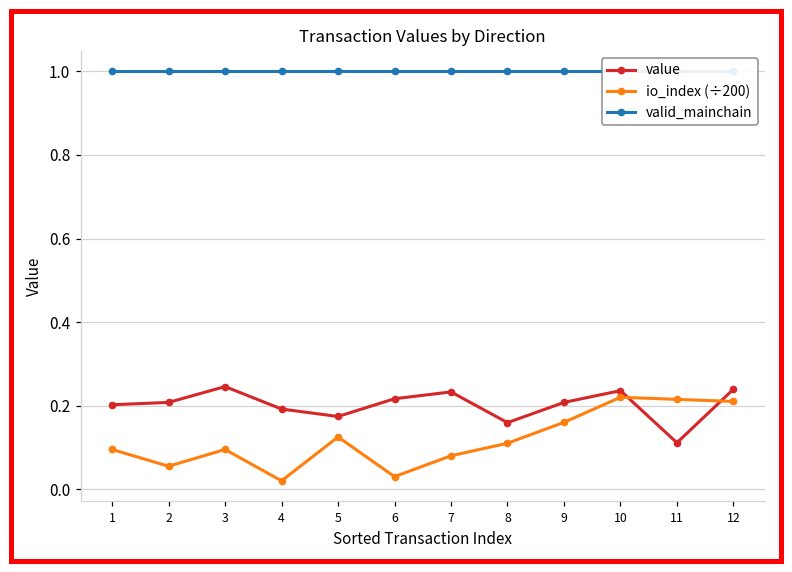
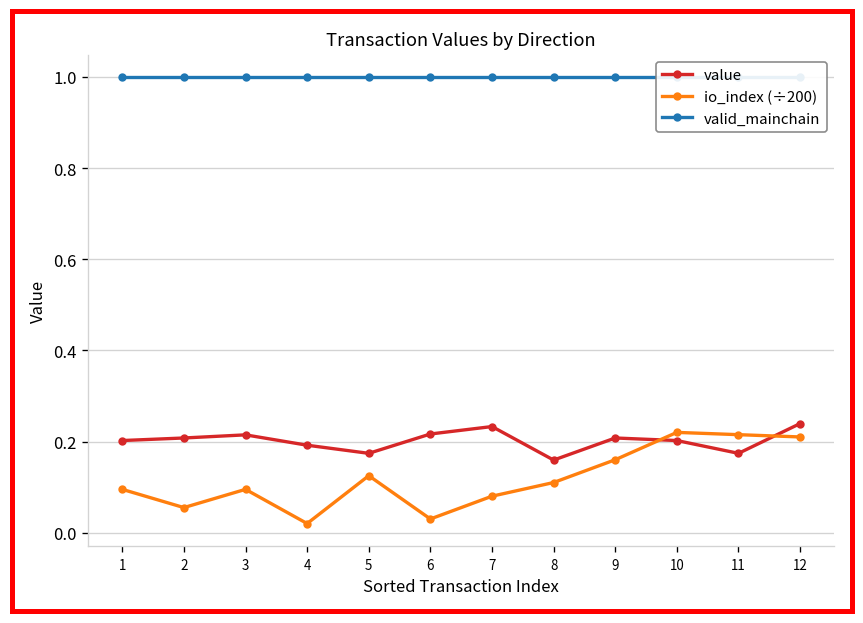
value, 3: 0.25 -> 0.21
value, 10: 0.24 -> 0.20
value, 11: 0.11 -> 0.17
